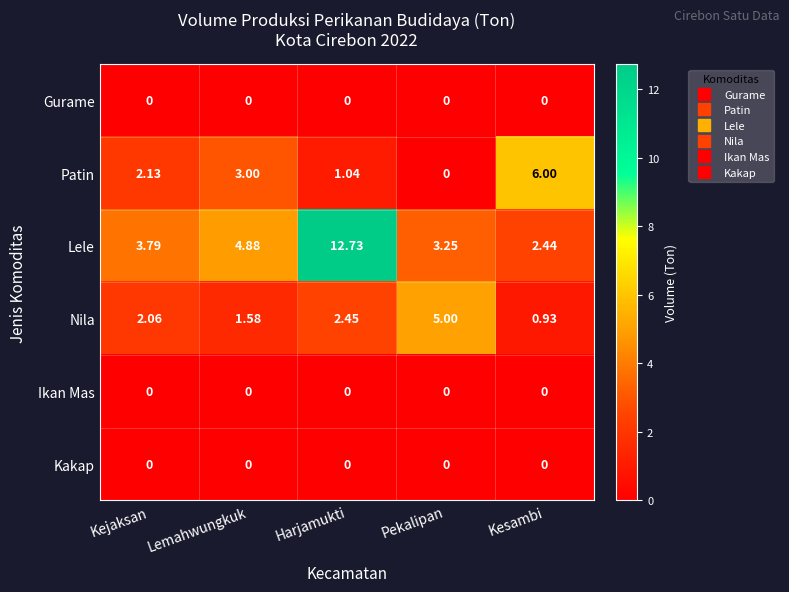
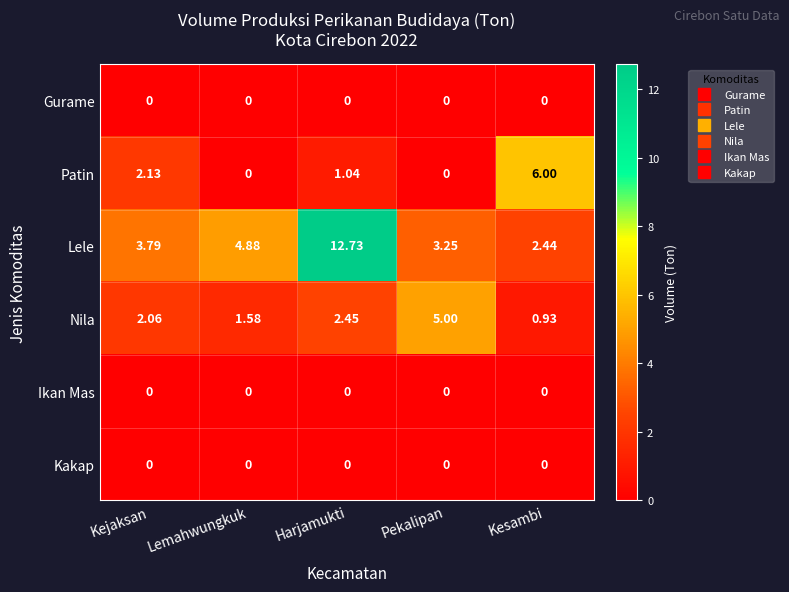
Patin, Lemahwungkuk: 3.00 -> 0
